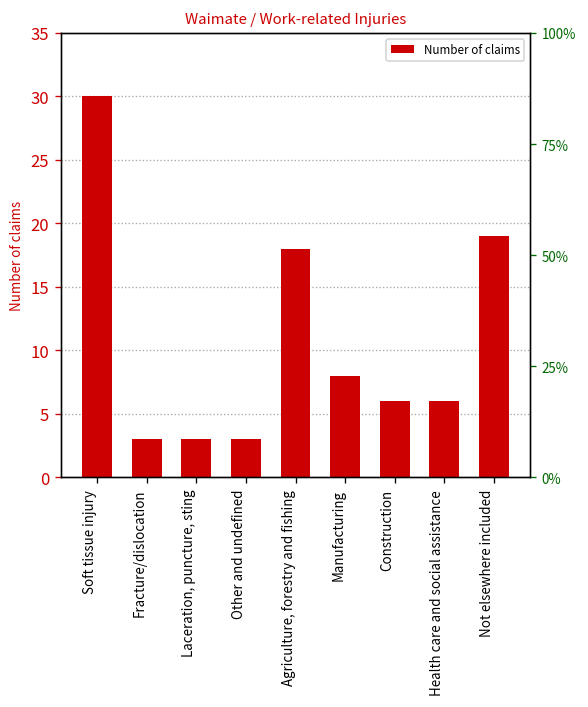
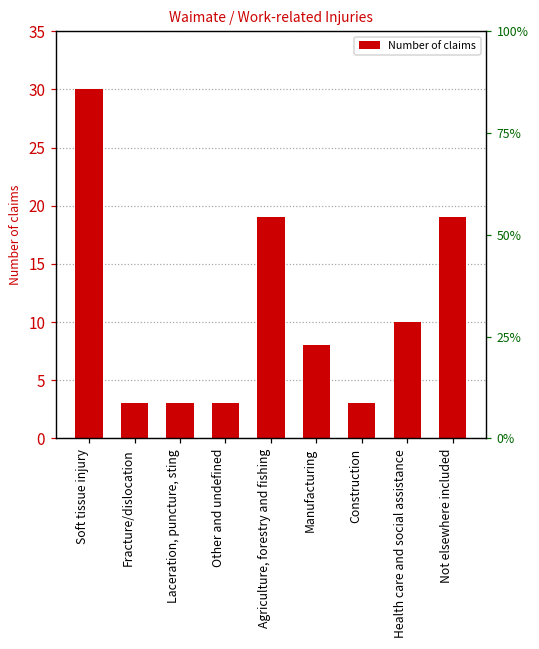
Agriculture, forestry and fishing: 18 -> 19
Construction: 6 -> 3
Health care and social assistance: 6 -> 10
